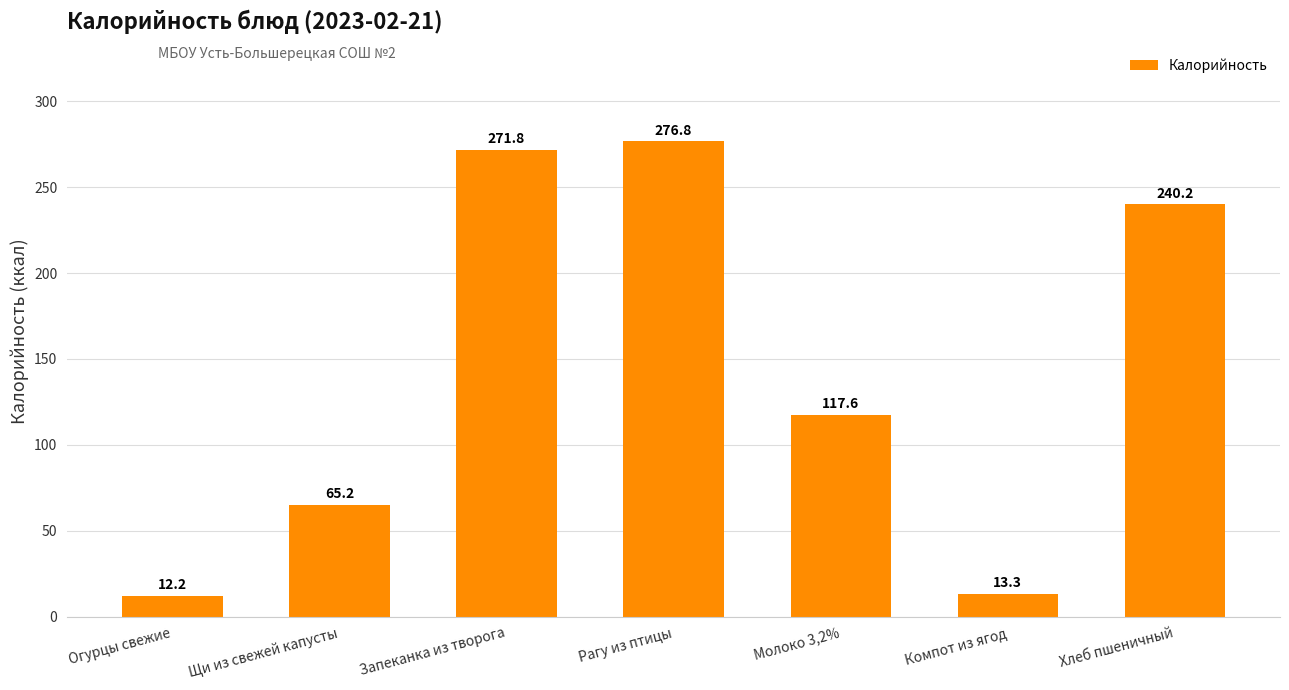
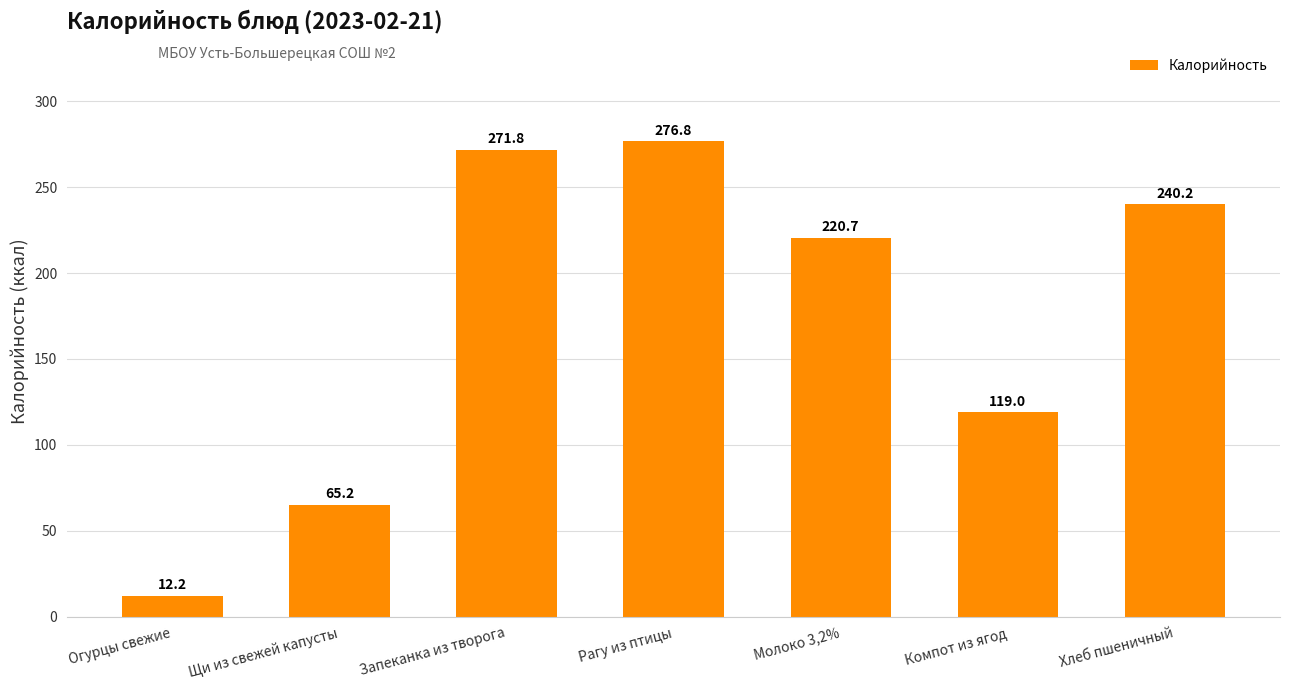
Молоко 3,2%: 117.6 -> 220.7
Компот из ягод: 13.3 -> 119.0
